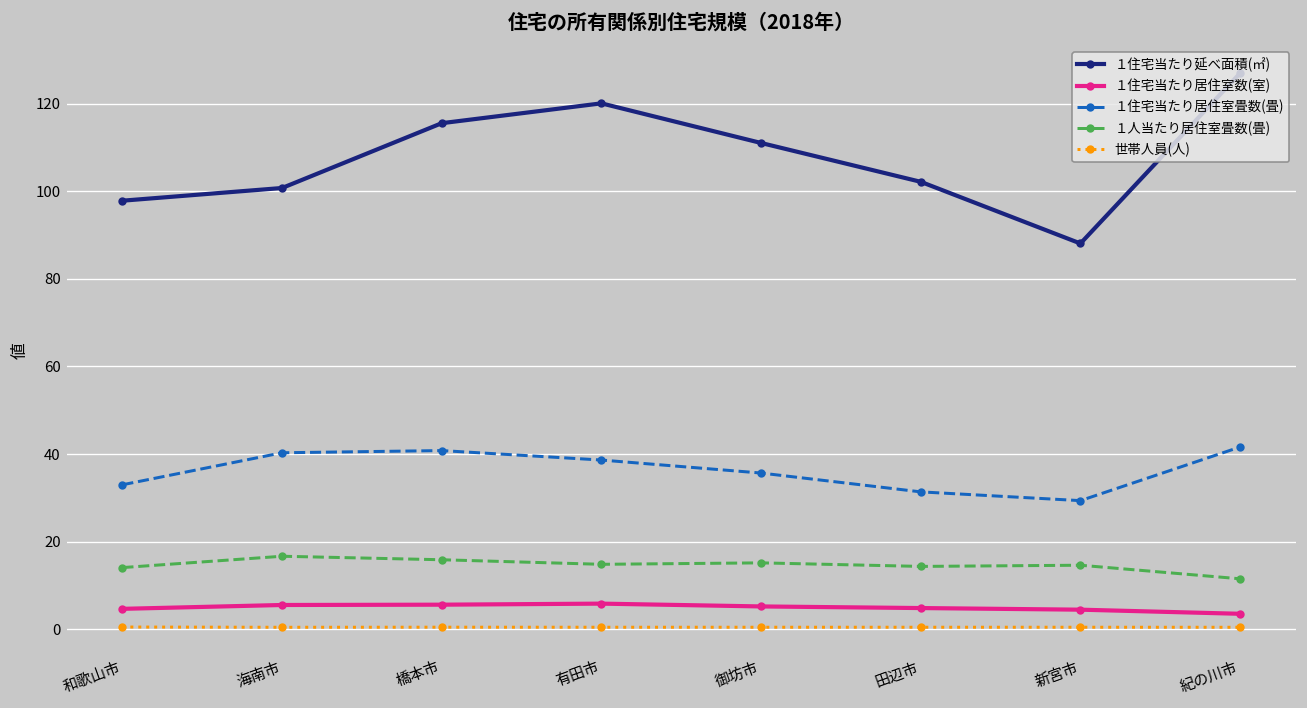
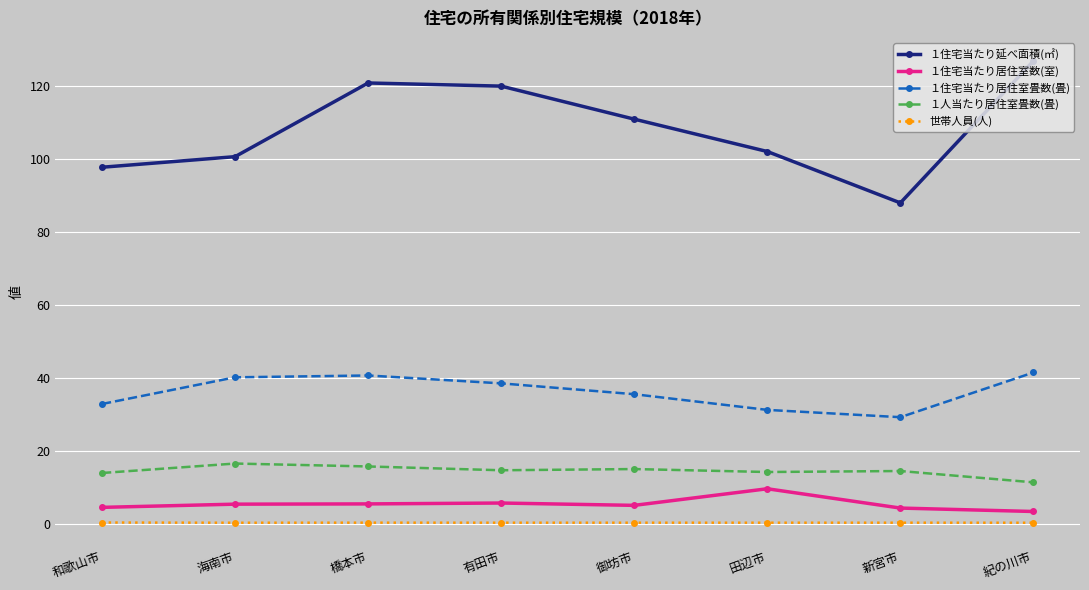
１住宅当たり延べ面積(㎡), 橋本市: 116 -> 121
１住宅当たり居住室数(室), 田辺市: 5 -> 10
